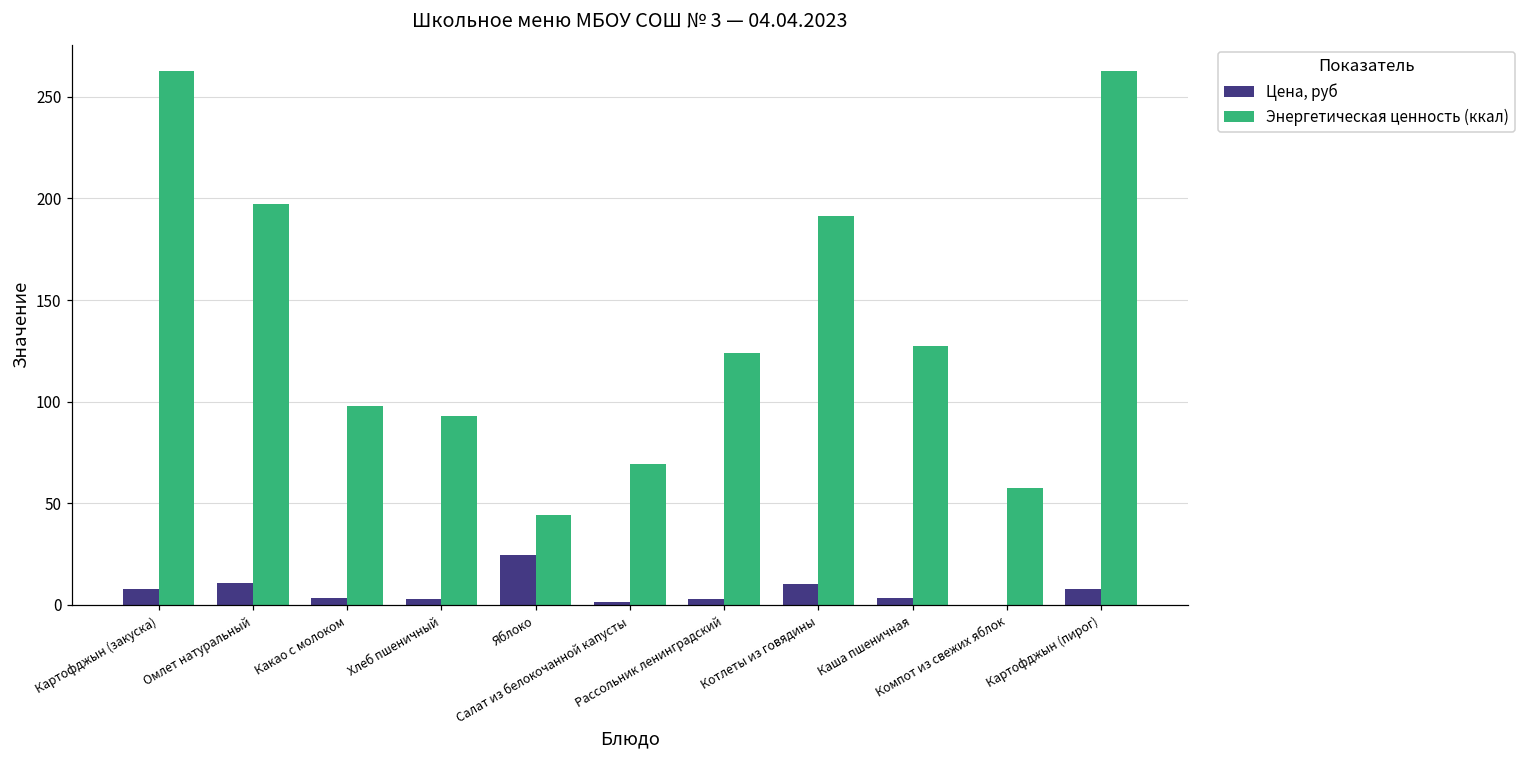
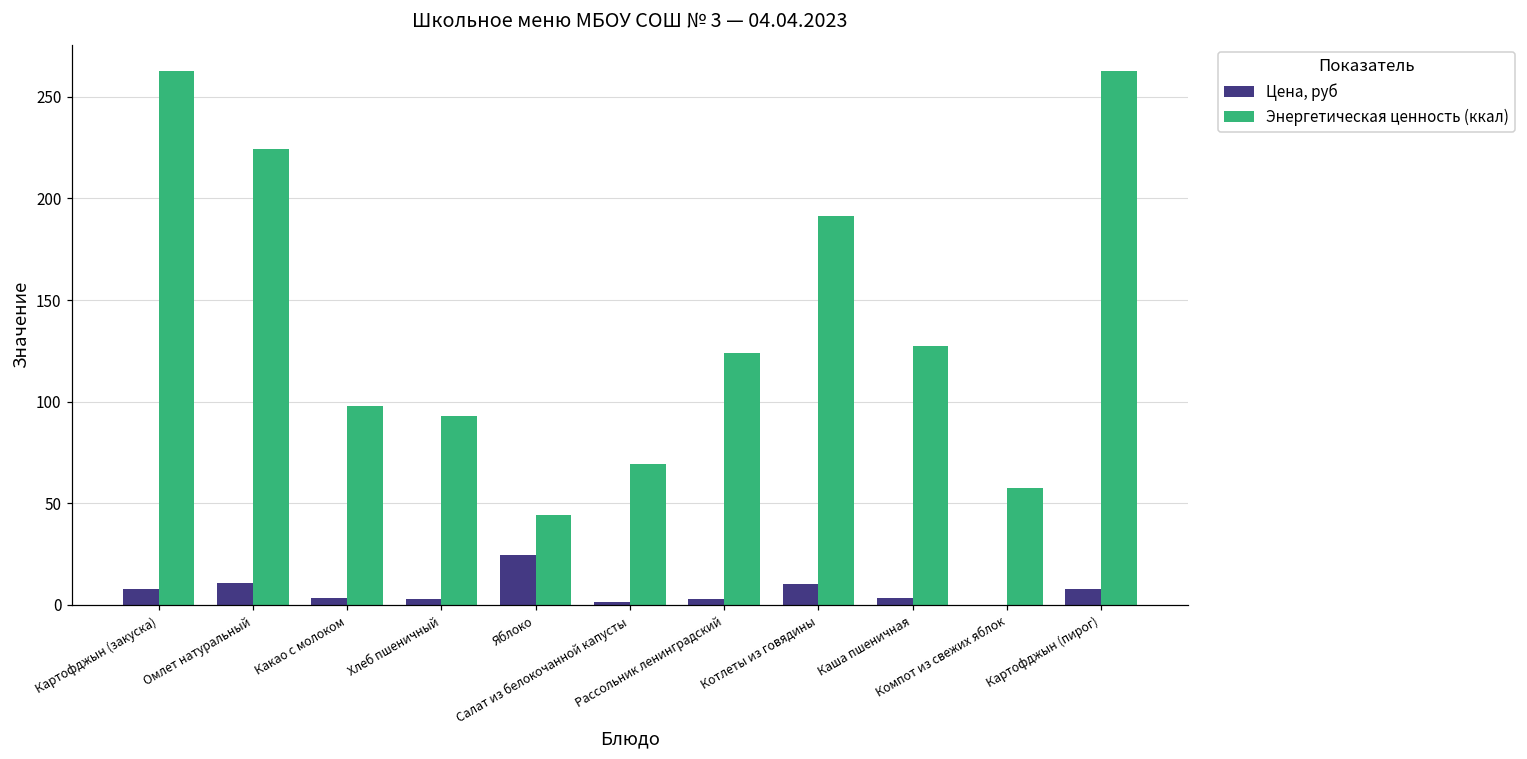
Энергетическая ценность (ккал), Омлет натуральный: 197 -> 224
